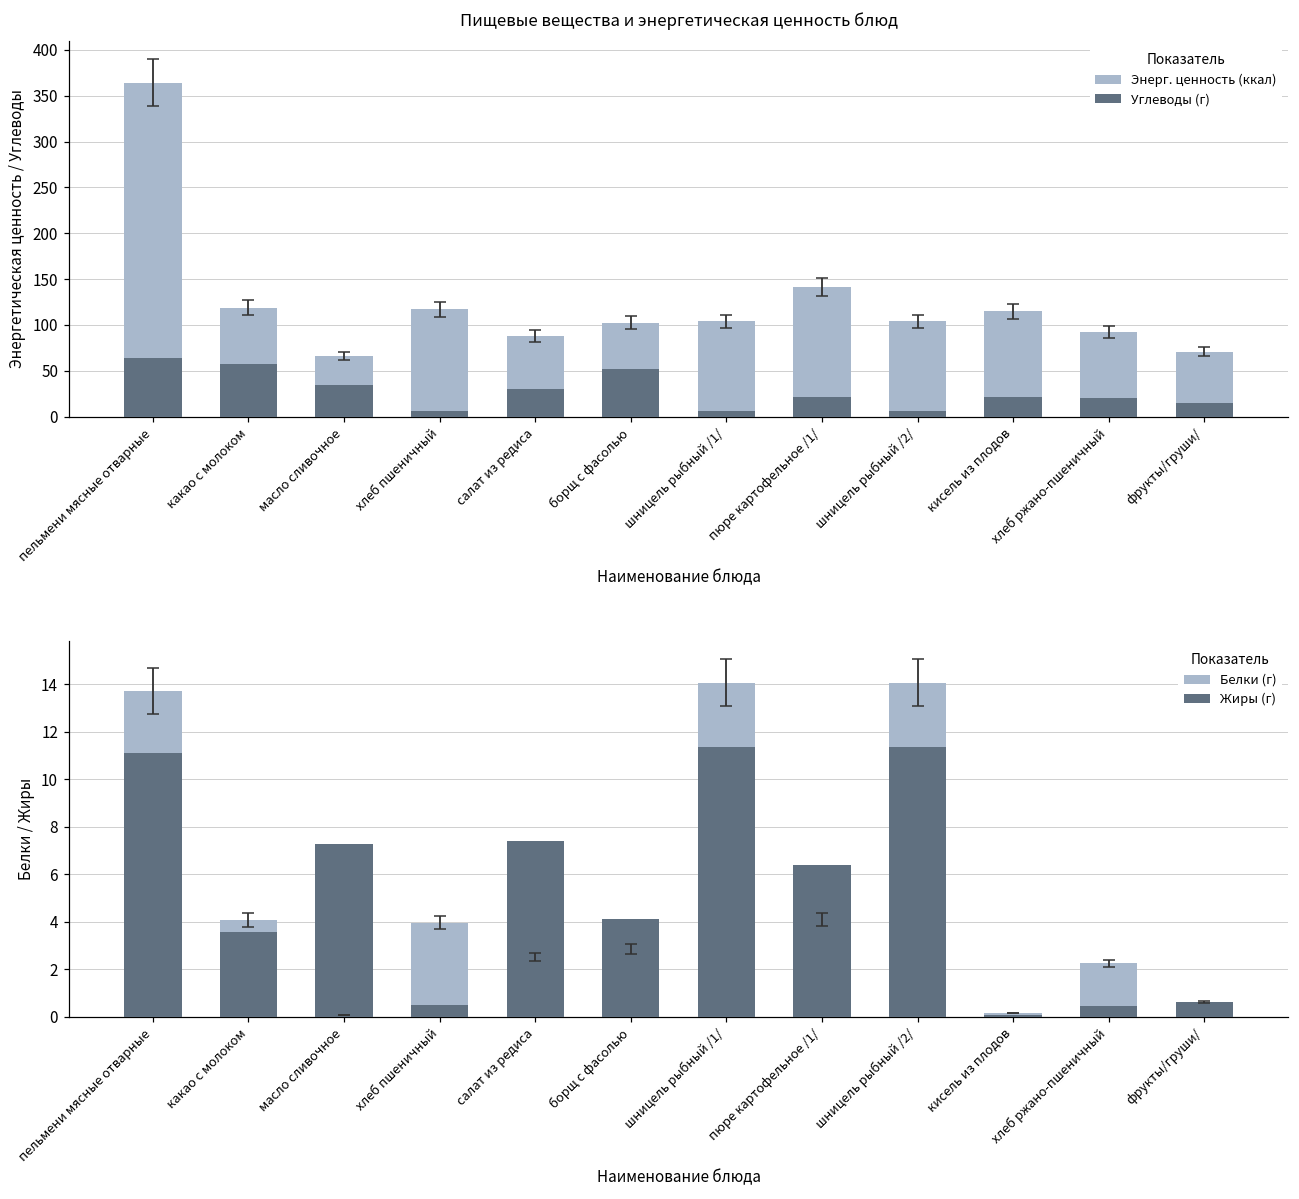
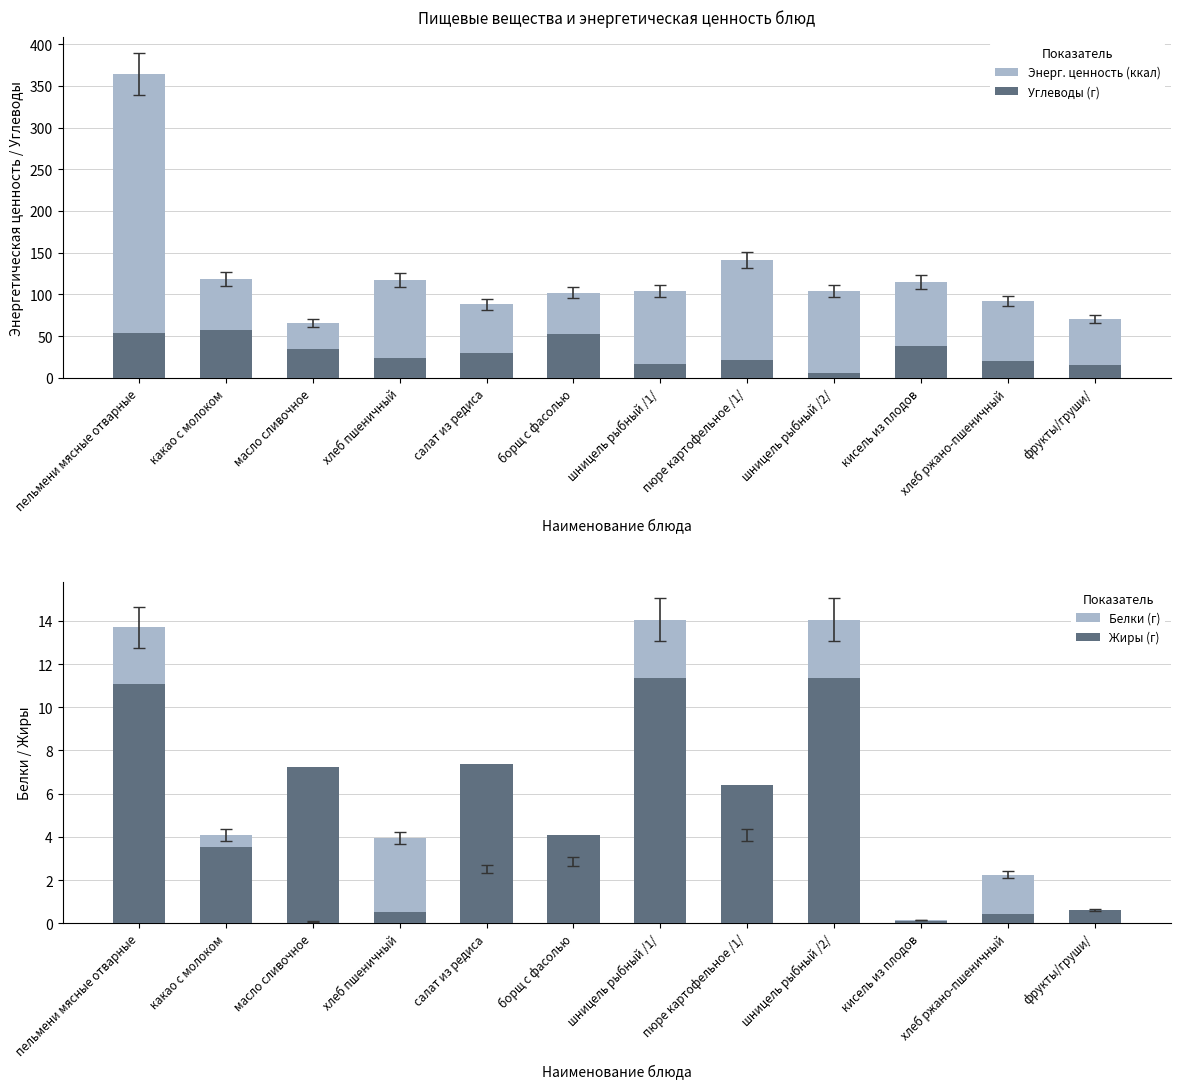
Пищевые вещества и энергетическая ценность блюд, Углеводы (г), пельмени мясные отварные: 60 -> 50
Пищевые вещества и энергетическая ценность блюд, Углеводы (г), хлеб пшеничный: 10 -> 20
Пищевые вещества и энергетическая ценность блюд, Углеводы (г), шницель рыбный /1/: 10 -> 20
Пищевые вещества и энергетическая ценность блюд, Углеводы (г), кисель из плодов: 20 -> 40
